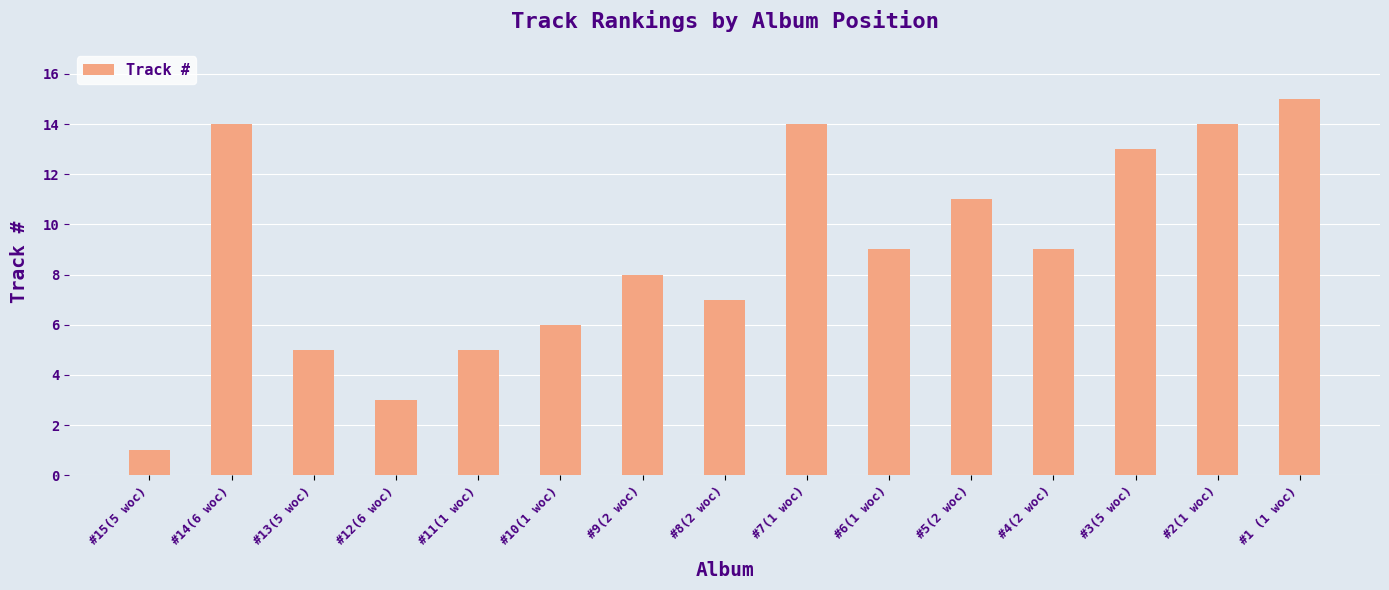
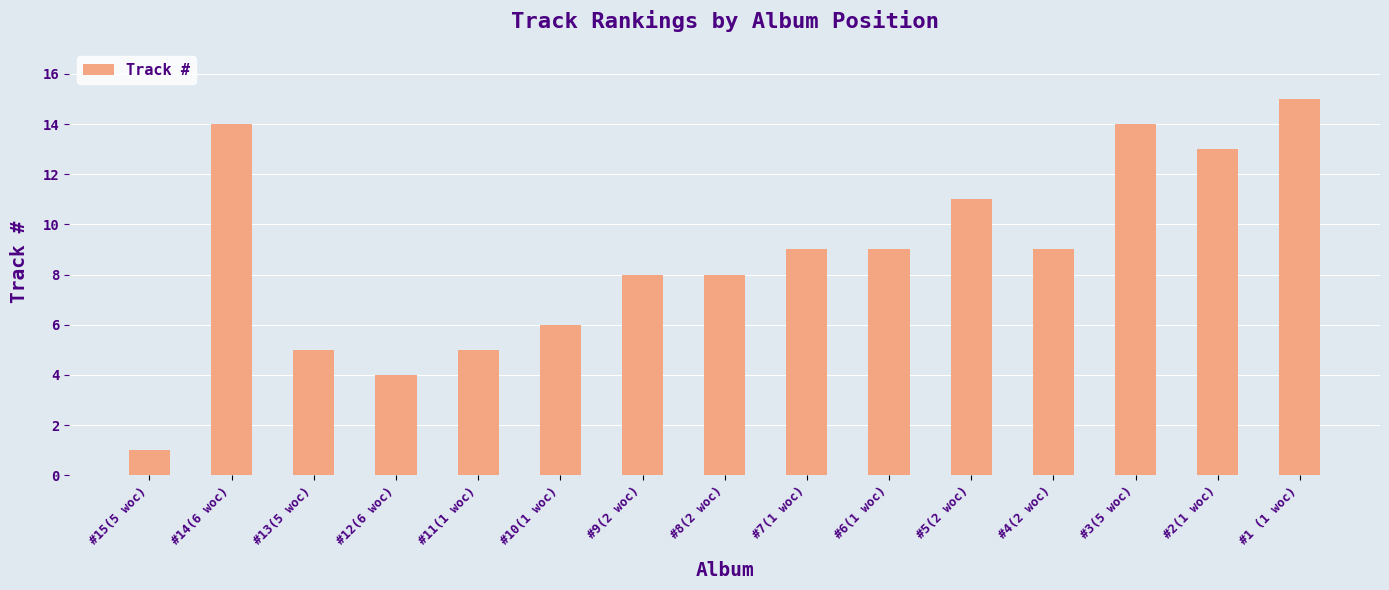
#12(6 woc): 3 -> 4
#8(2 woc): 7 -> 8
#7(1 woc): 14 -> 9
#3(5 woc): 13 -> 14
#2(1 woc): 14 -> 13
